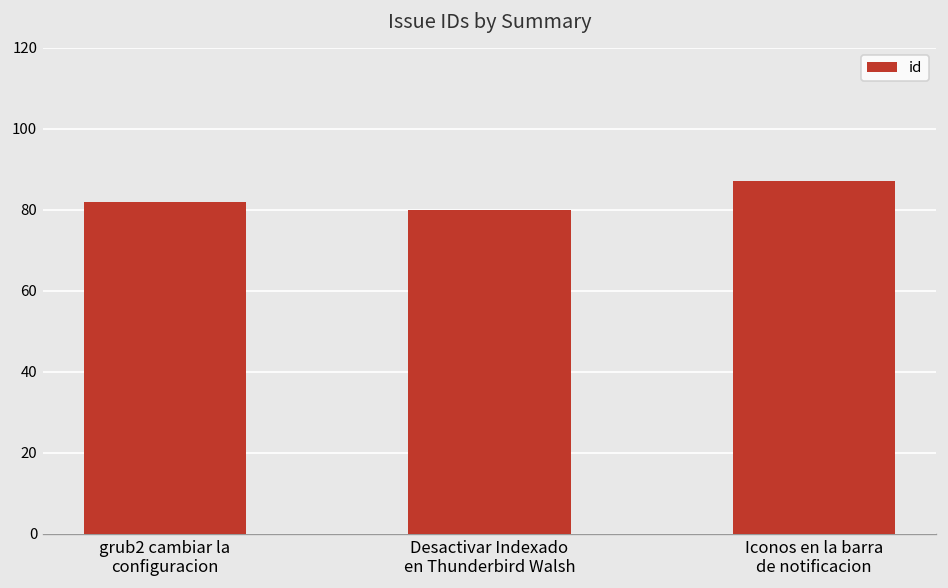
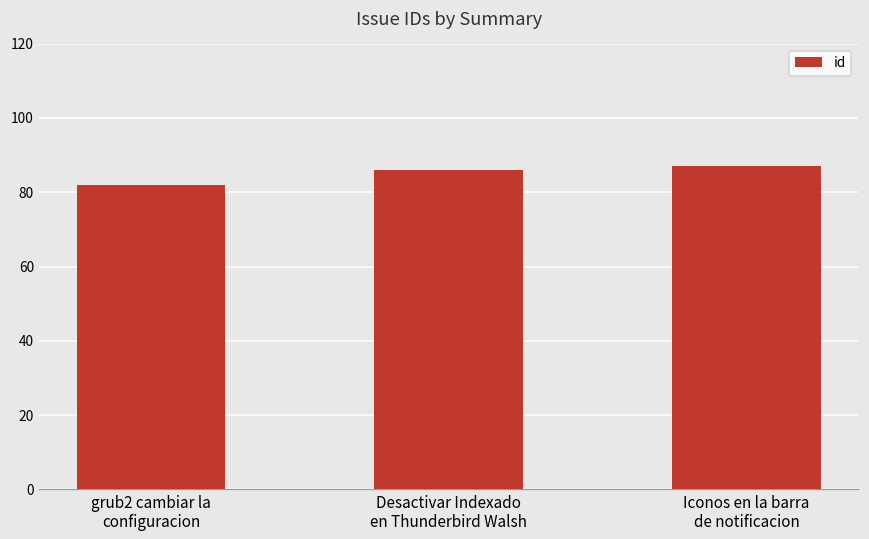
Desactivar Indexado en Thunderbird Walsh: 80 -> 86
